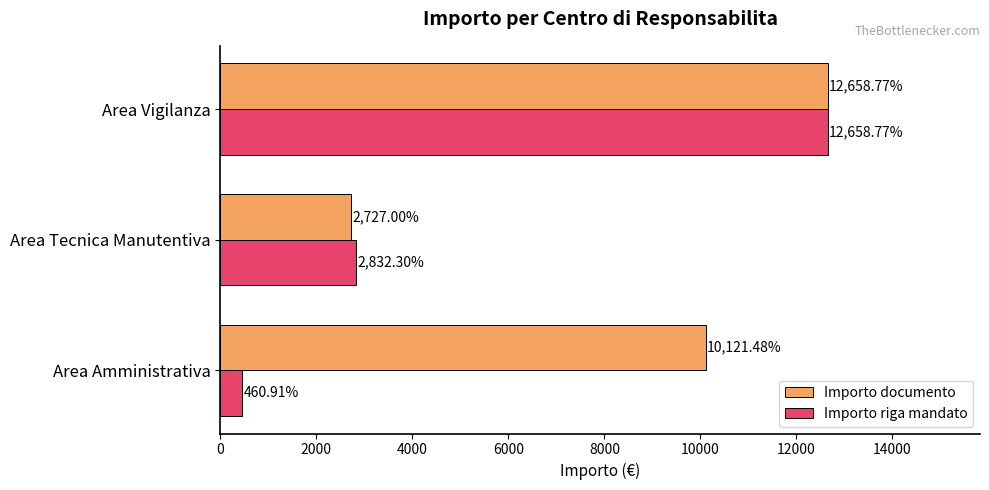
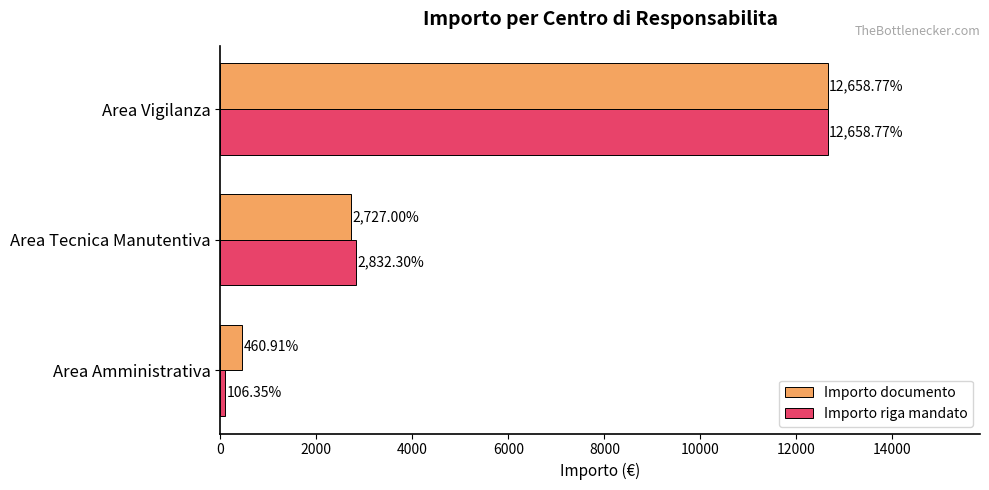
Importo documento, Area Amministrativa: 10,121.48% -> 460.91%
Importo riga mandato, Area Amministrativa: 460.91% -> 106.35%
